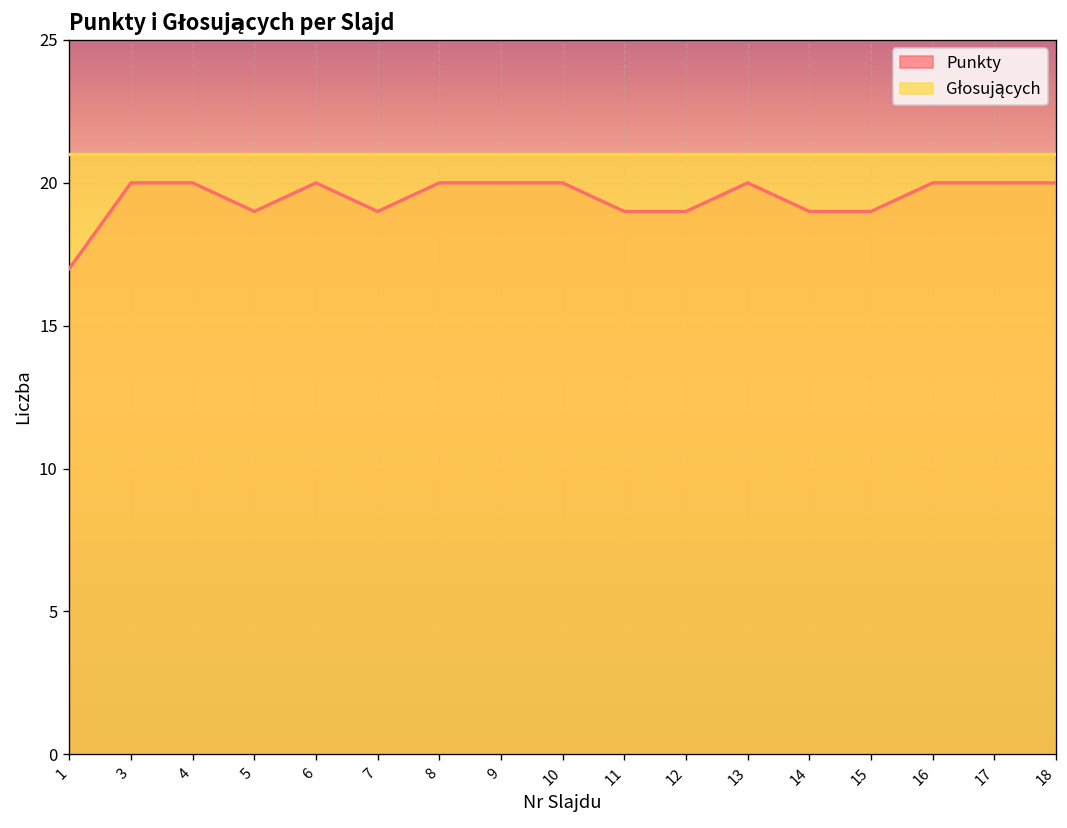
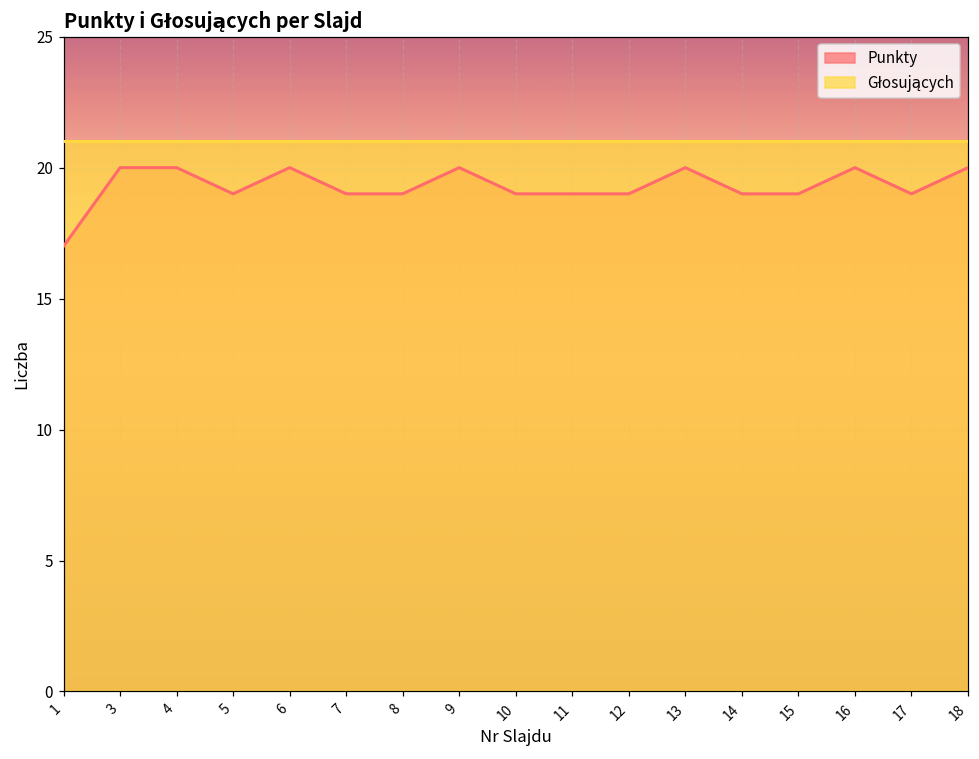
Punkty, 8: 20 -> 19
Punkty, 10: 20 -> 19
Punkty, 17: 20 -> 19
